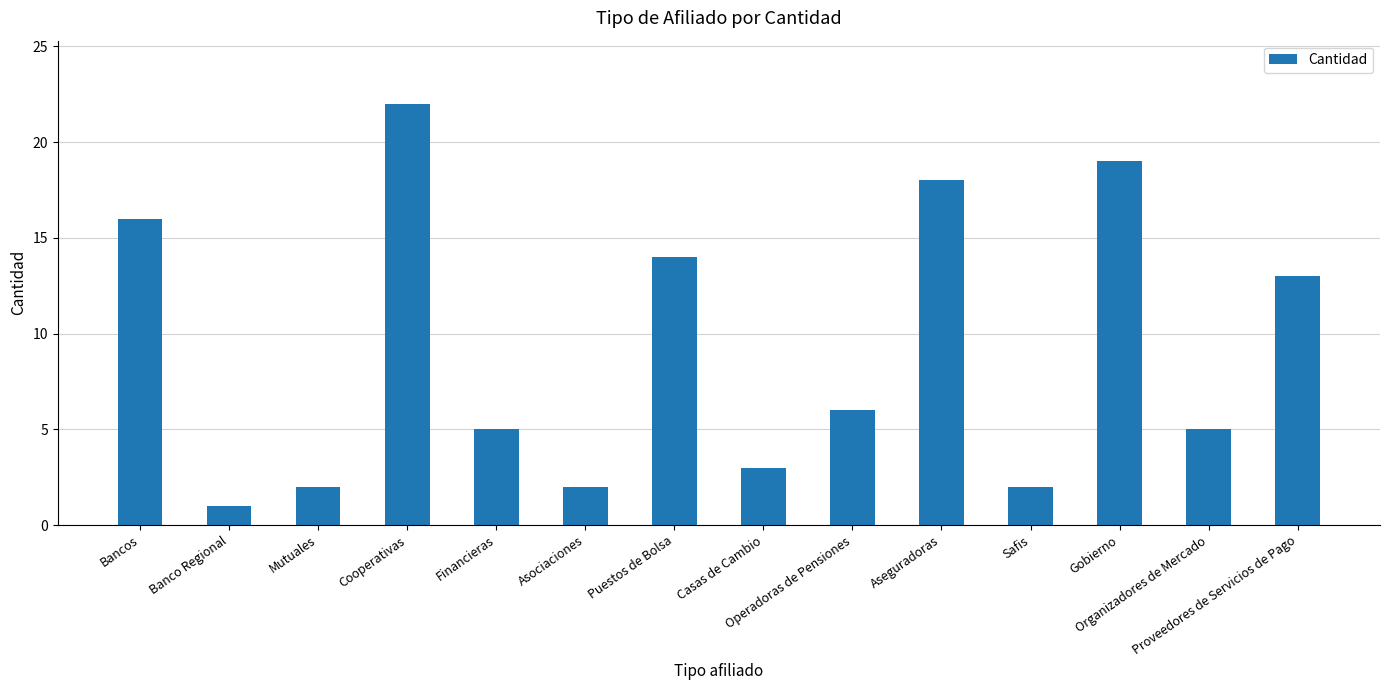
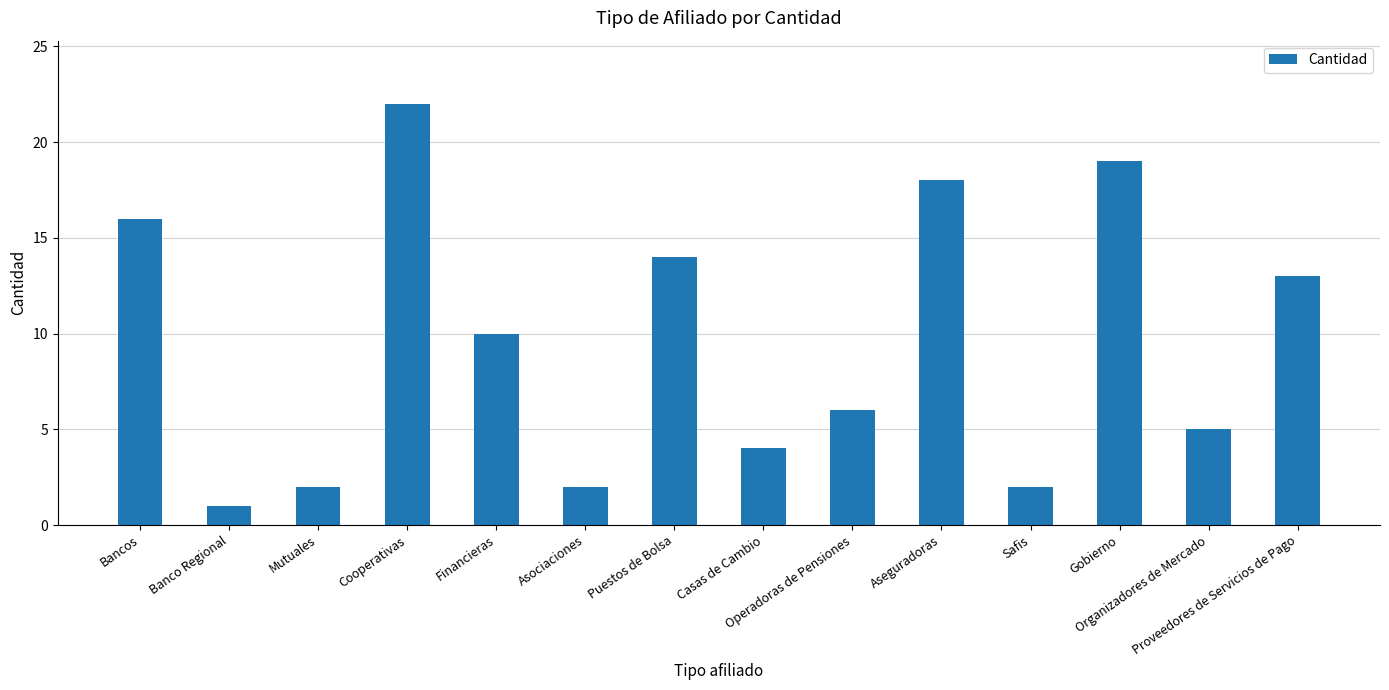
Financieras: 5 -> 10
Casas de Cambio: 3 -> 4
